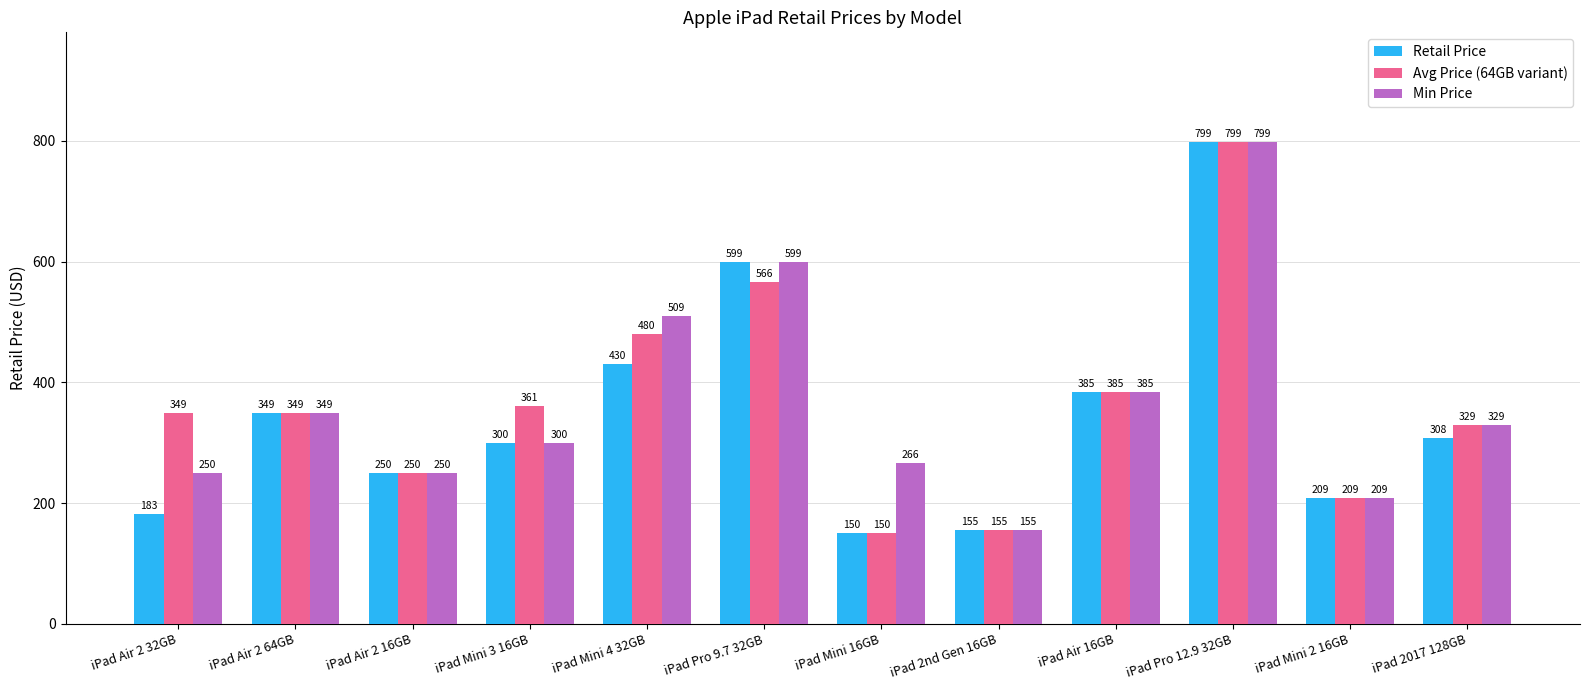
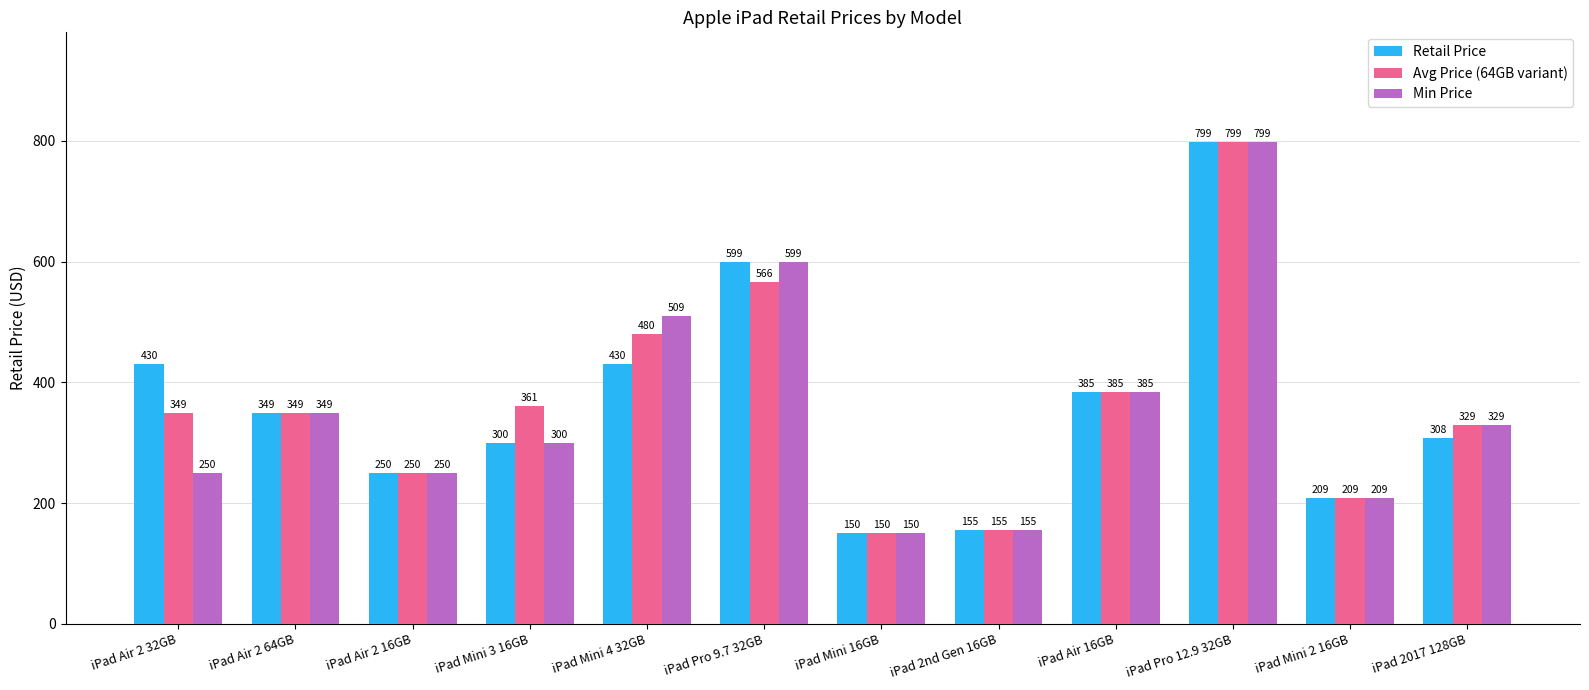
Retail Price, iPad Air 2 32GB: 183 -> 430
Min Price, iPad Mini 16GB: 266 -> 150
